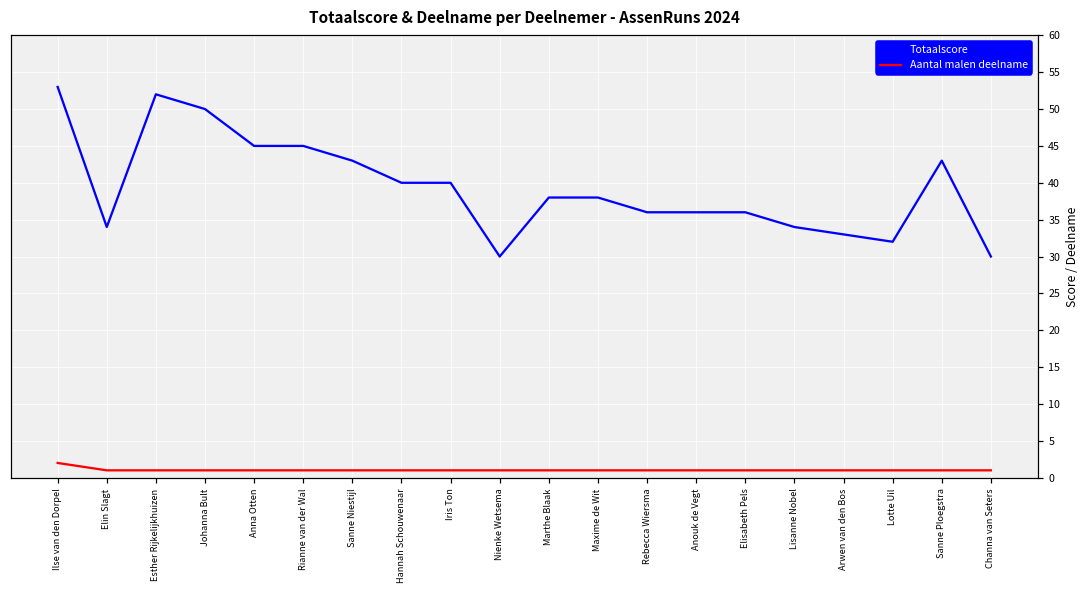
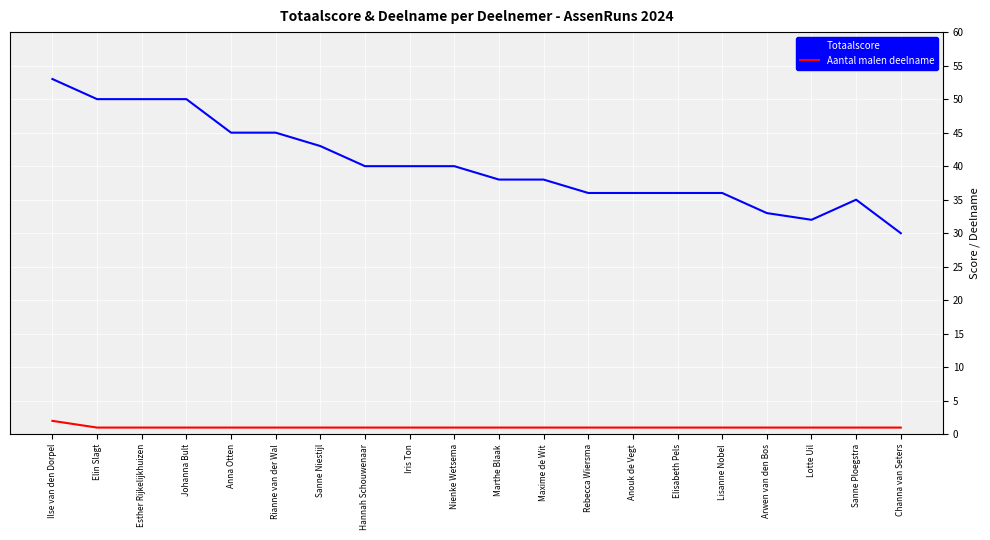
Totaalscore, Elin Slagt: 34 -> 50
Totaalscore, Esther Rijkelijkhuizen: 52 -> 50
Totaalscore, Nienke Wetsema: 30 -> 40
Totaalscore, Lisanne Nobel: 34 -> 36
Totaalscore, Sanne Ploegstra: 43 -> 35
